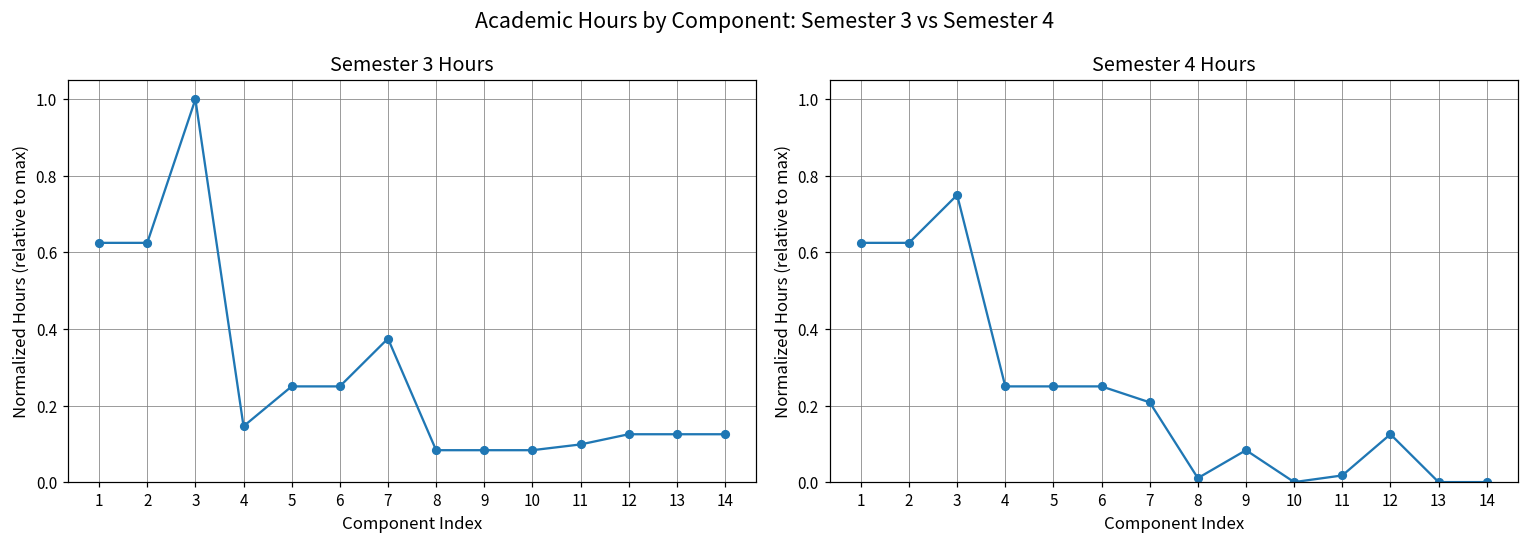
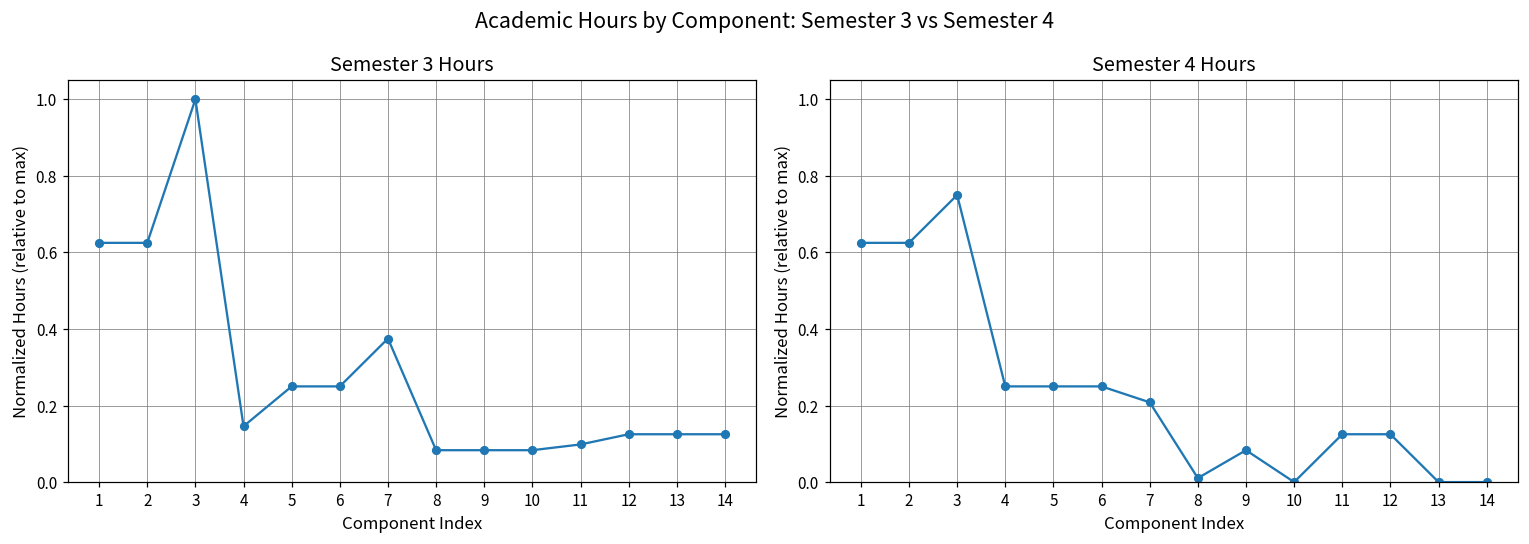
Semester 4 Hours, 11: 0.02 -> 0.13
